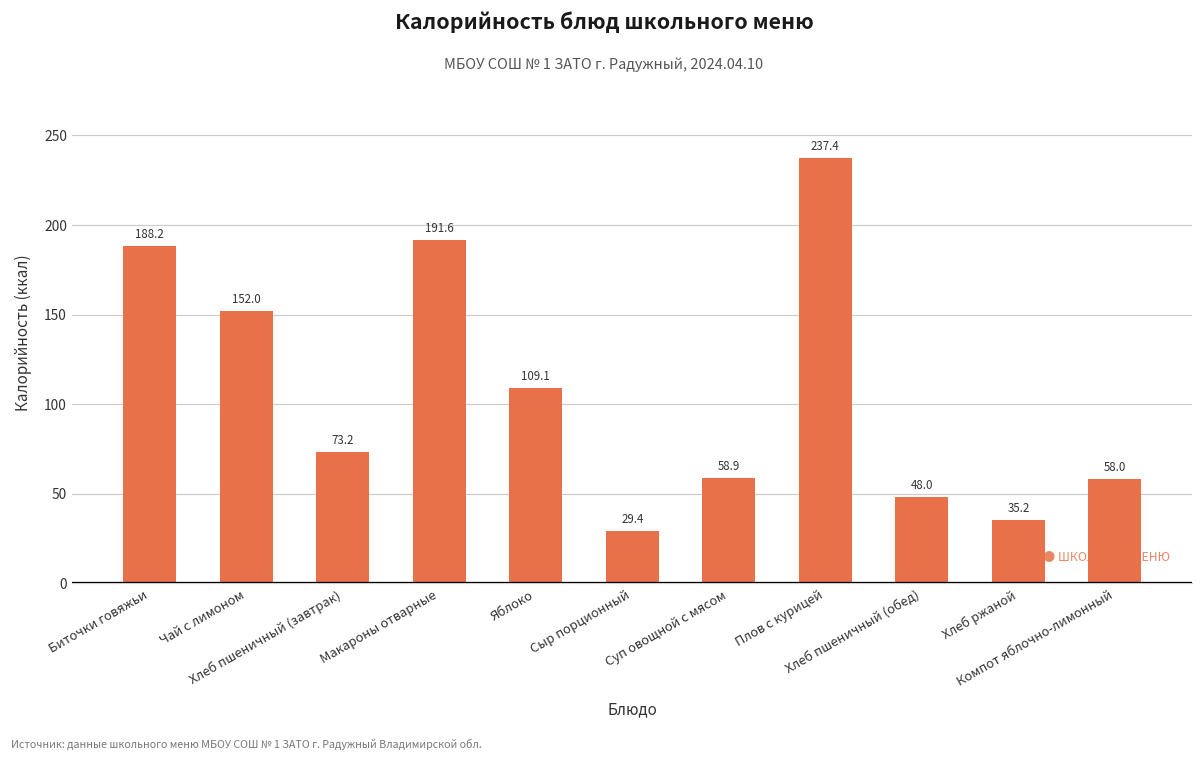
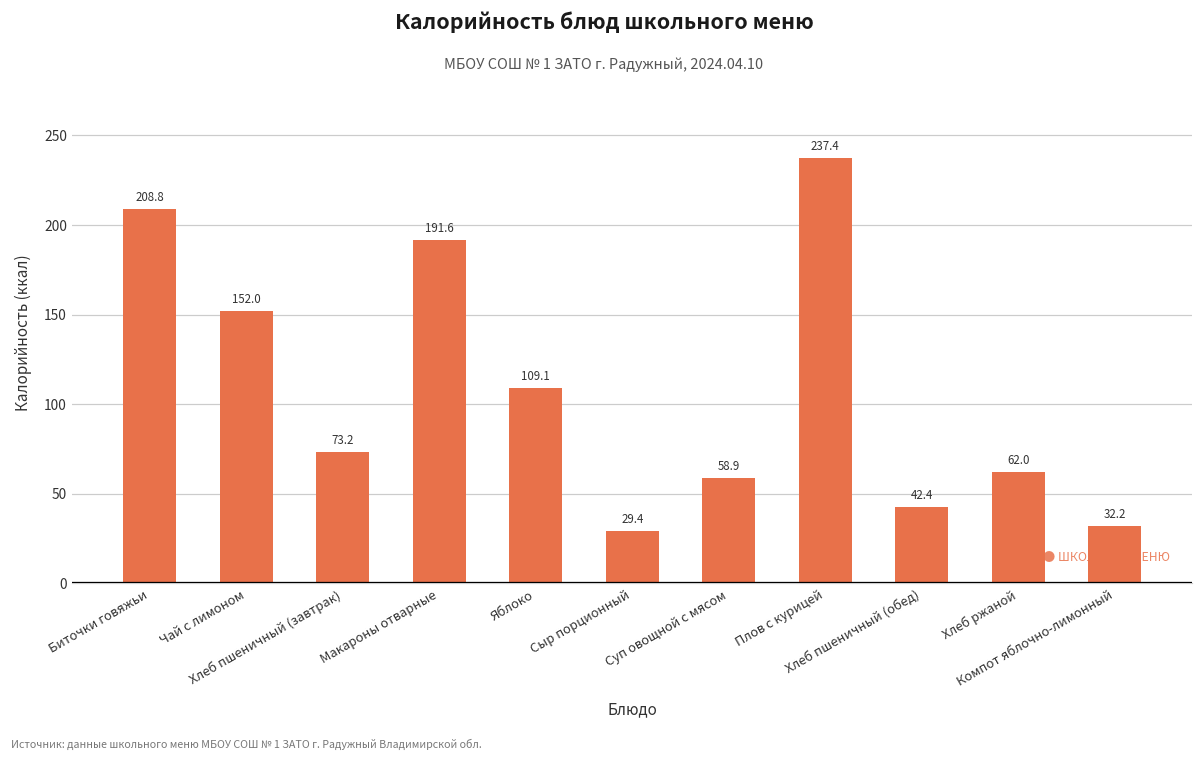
Биточки говяжьи: 188.2 -> 208.8
Хлеб пшеничный (обед): 48.0 -> 42.4
Хлеб ржаной: 35.2 -> 62.0
Компот яблочно-лимонный: 58.0 -> 32.2
